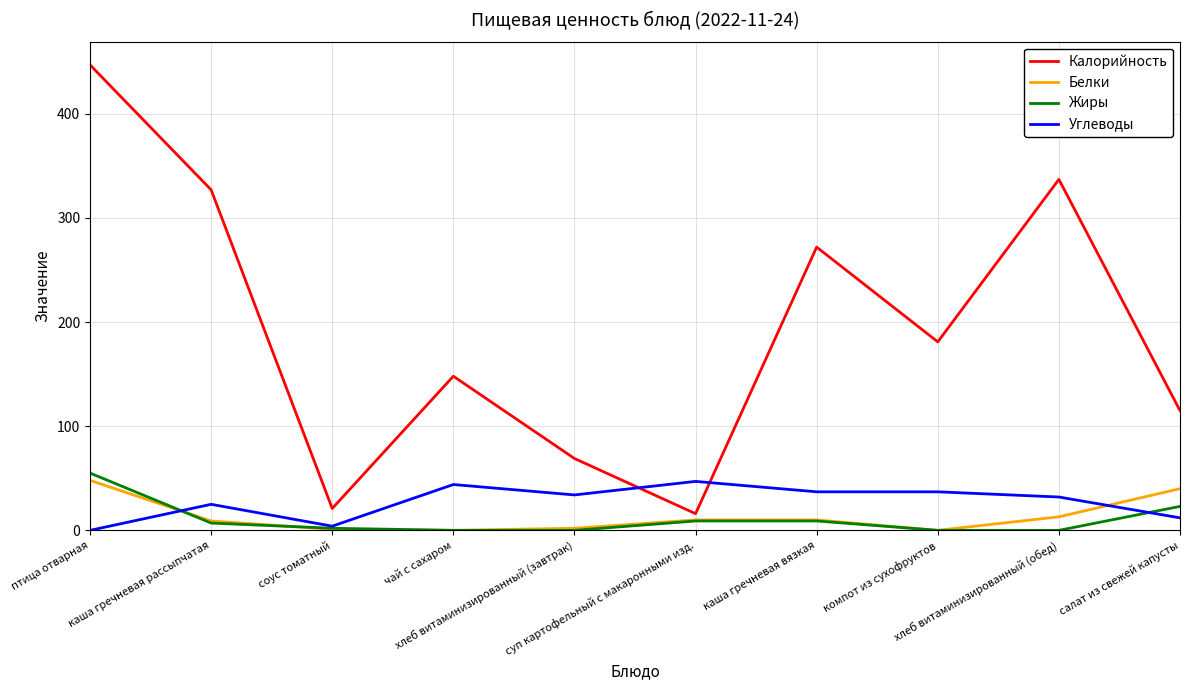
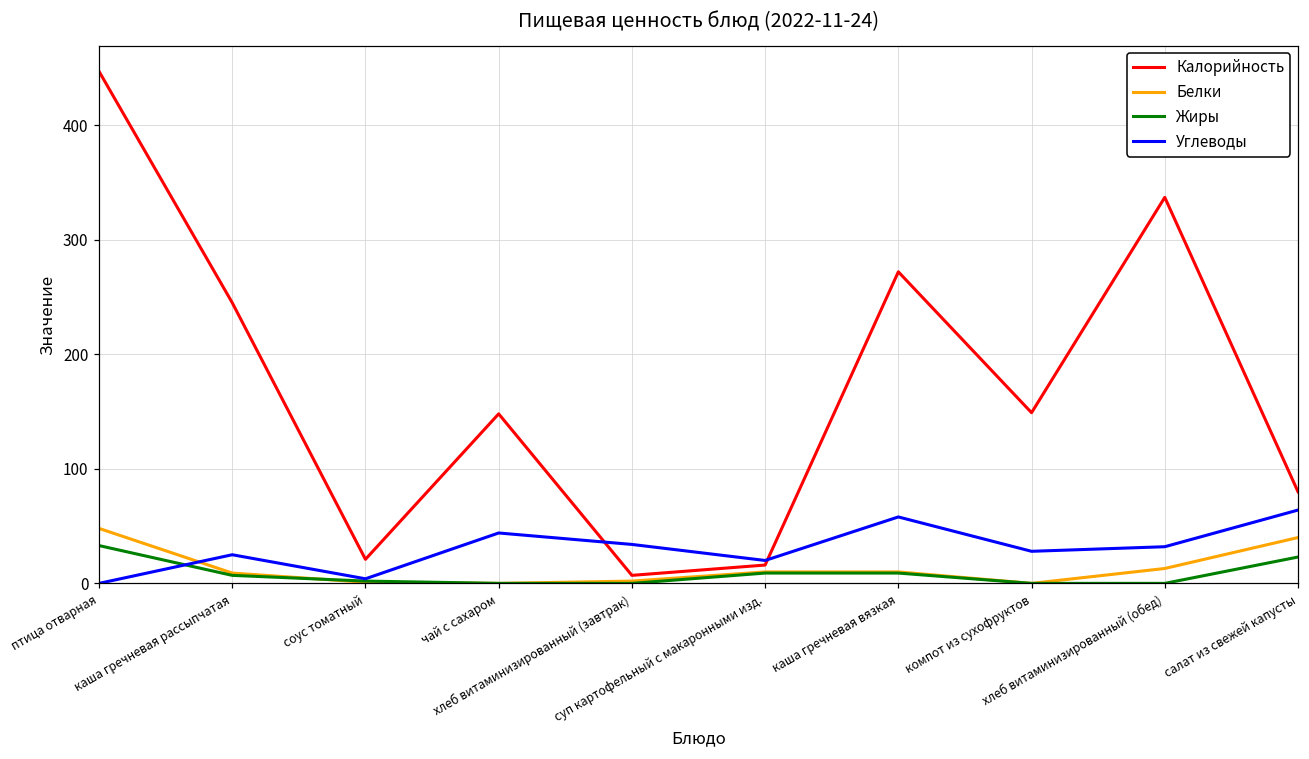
Жиры, птица отварная: 55 -> 33
Калорийность, каша гречневая рассыпчатая: 327 -> 245
Калорийность, хлеб витаминизированный (завтрак): 69 -> 7
Углеводы, суп картофельный с макаронными изд.: 47 -> 20
Углеводы, каша гречневая вязкая: 37 -> 58
Калорийность, компот из сухофруктов: 181 -> 149
Углеводы, компот из сухофруктов: 37 -> 28
Калорийность, салат из свежей капусты: 115 -> 80
Углеводы, салат из свежей капусты: 12 -> 64
